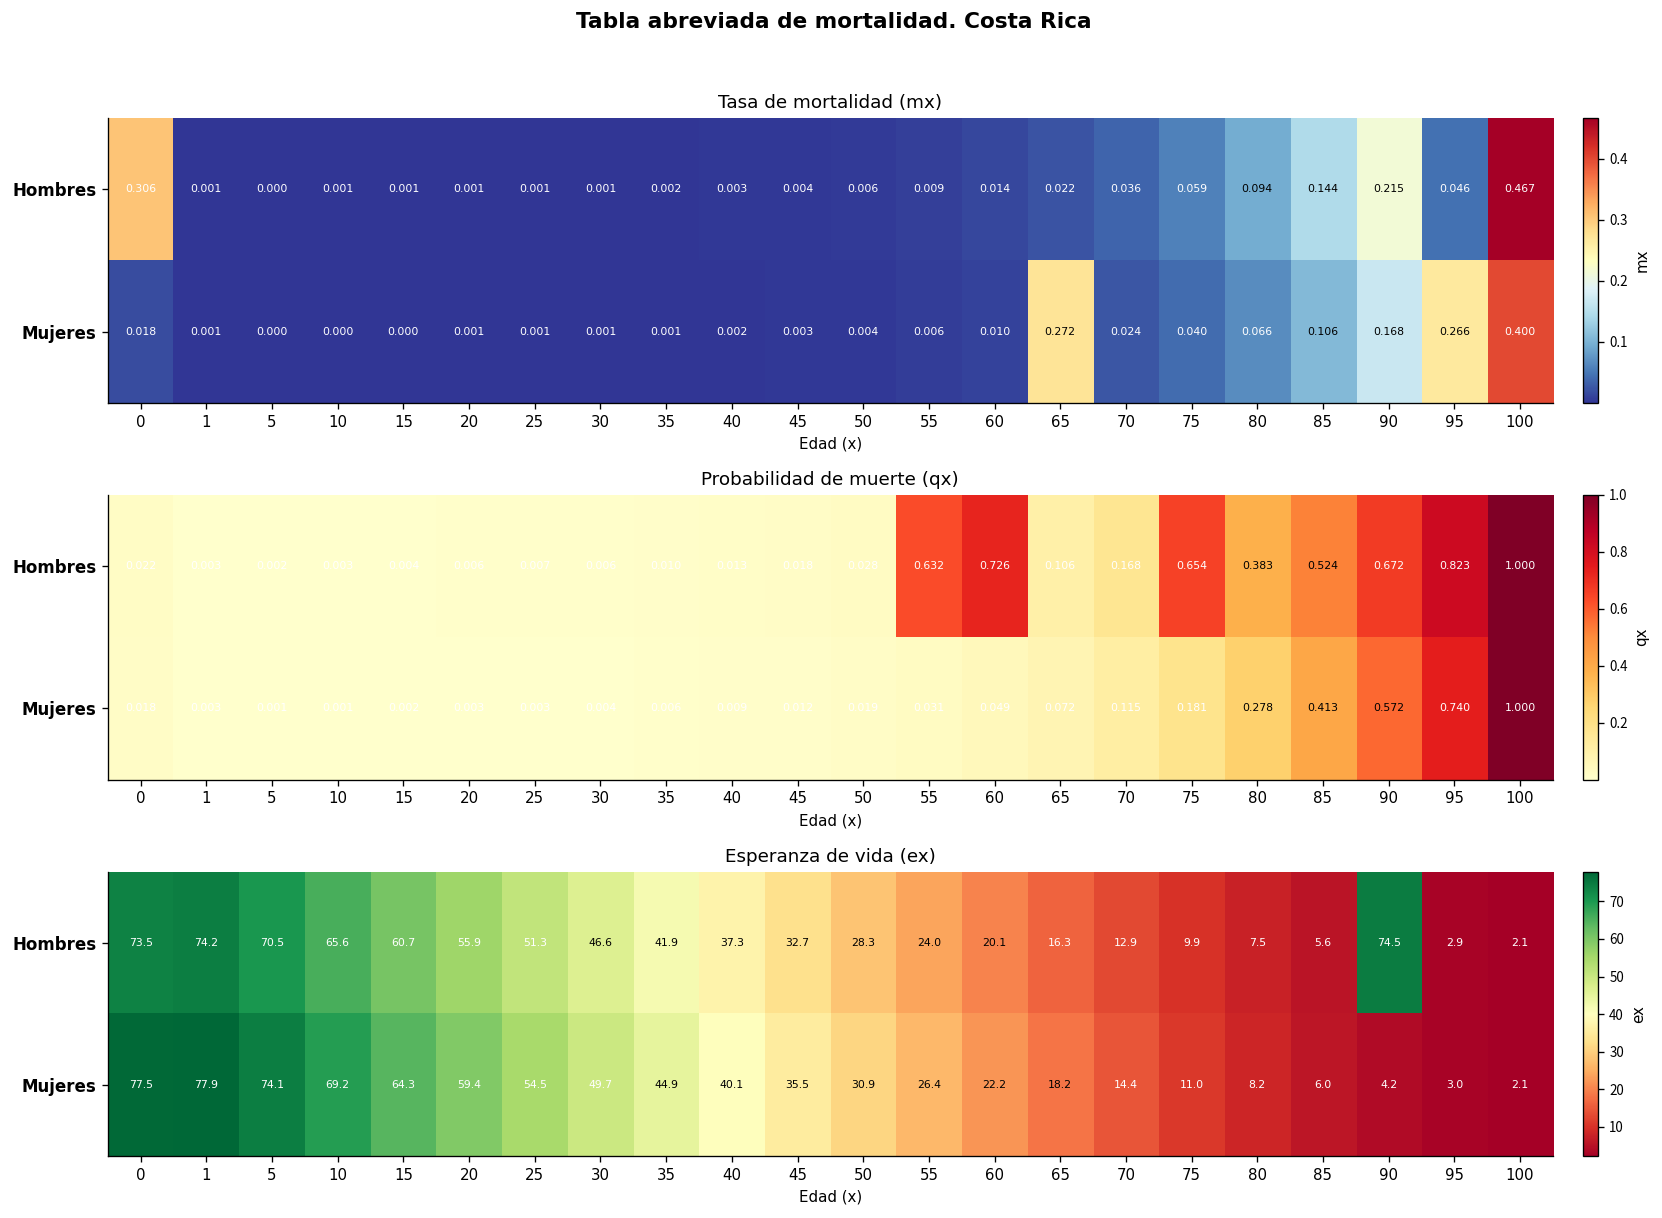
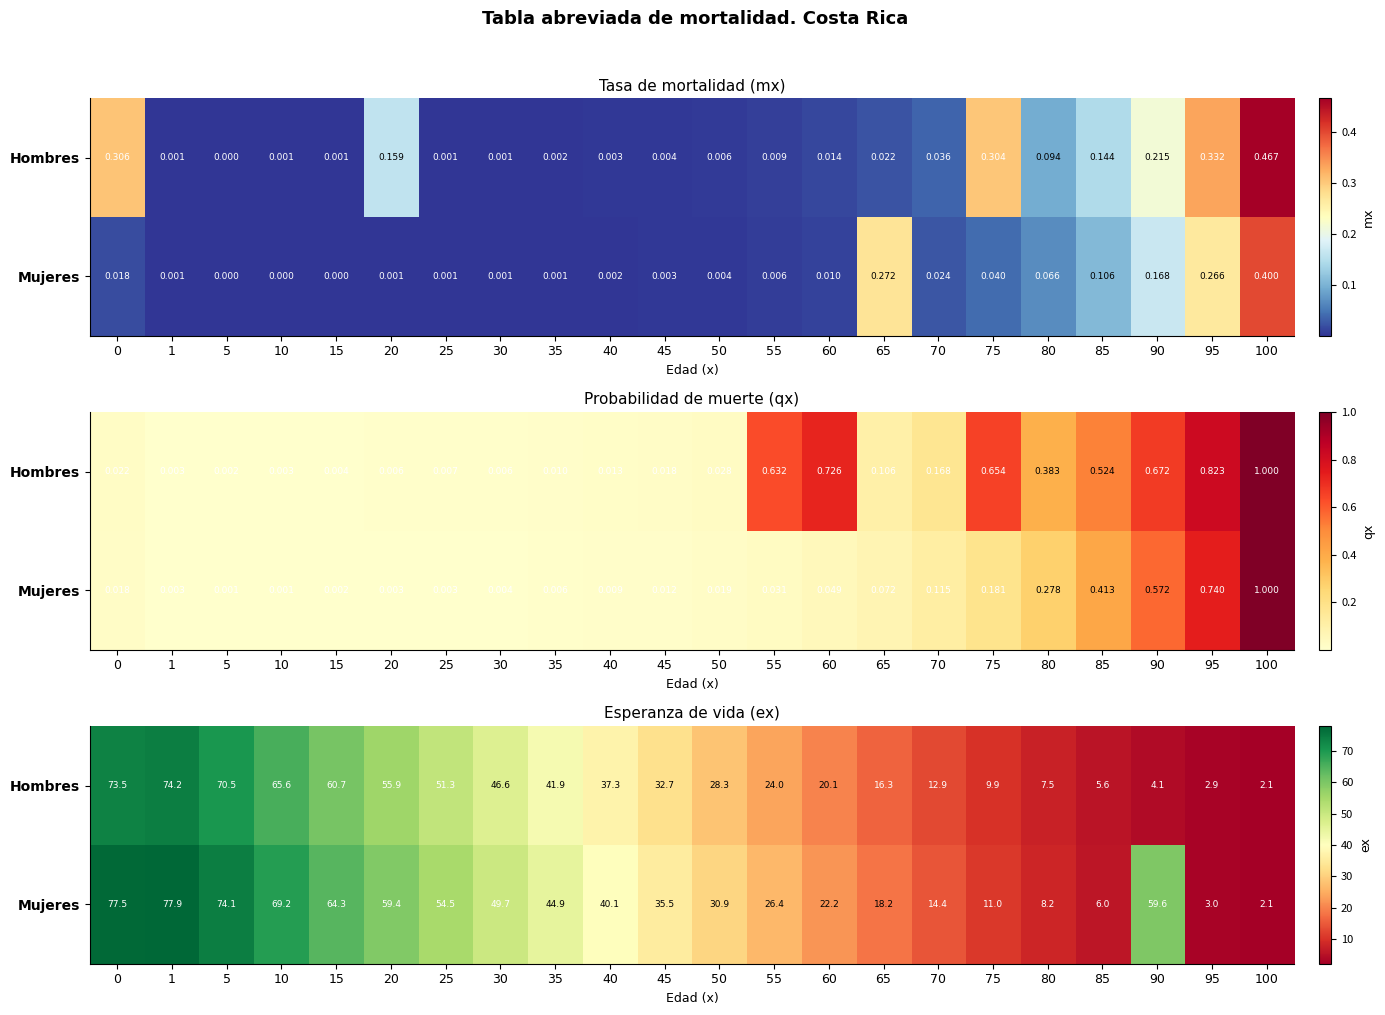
Tasa de mortalidad (mx), Hombres, 20: 0.001 -> 0.159
Tasa de mortalidad (mx), Hombres, 75: 0.059 -> 0.304
Tasa de mortalidad (mx), Hombres, 95: 0.046 -> 0.332
Esperanza de vida (ex), Hombres, 90: 74.5 -> 4.1
Esperanza de vida (ex), Mujeres, 90: 4.2 -> 59.6
